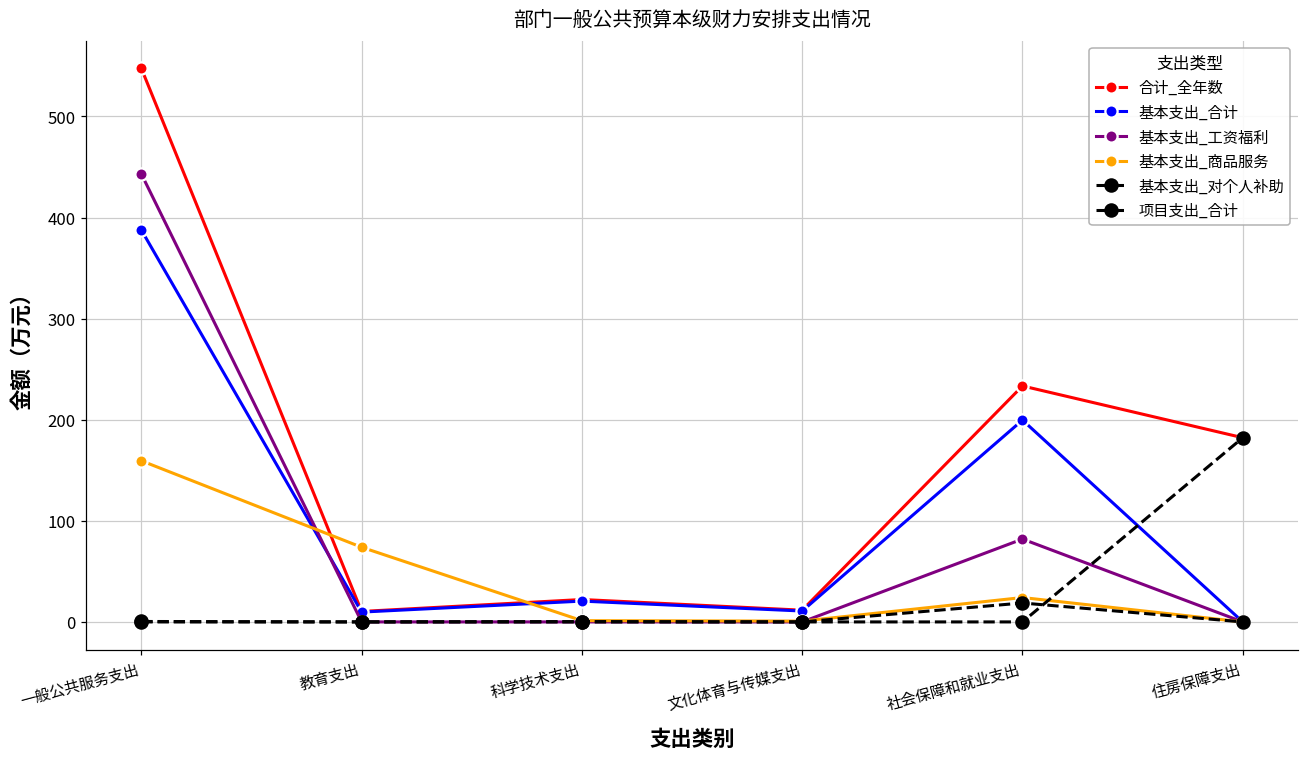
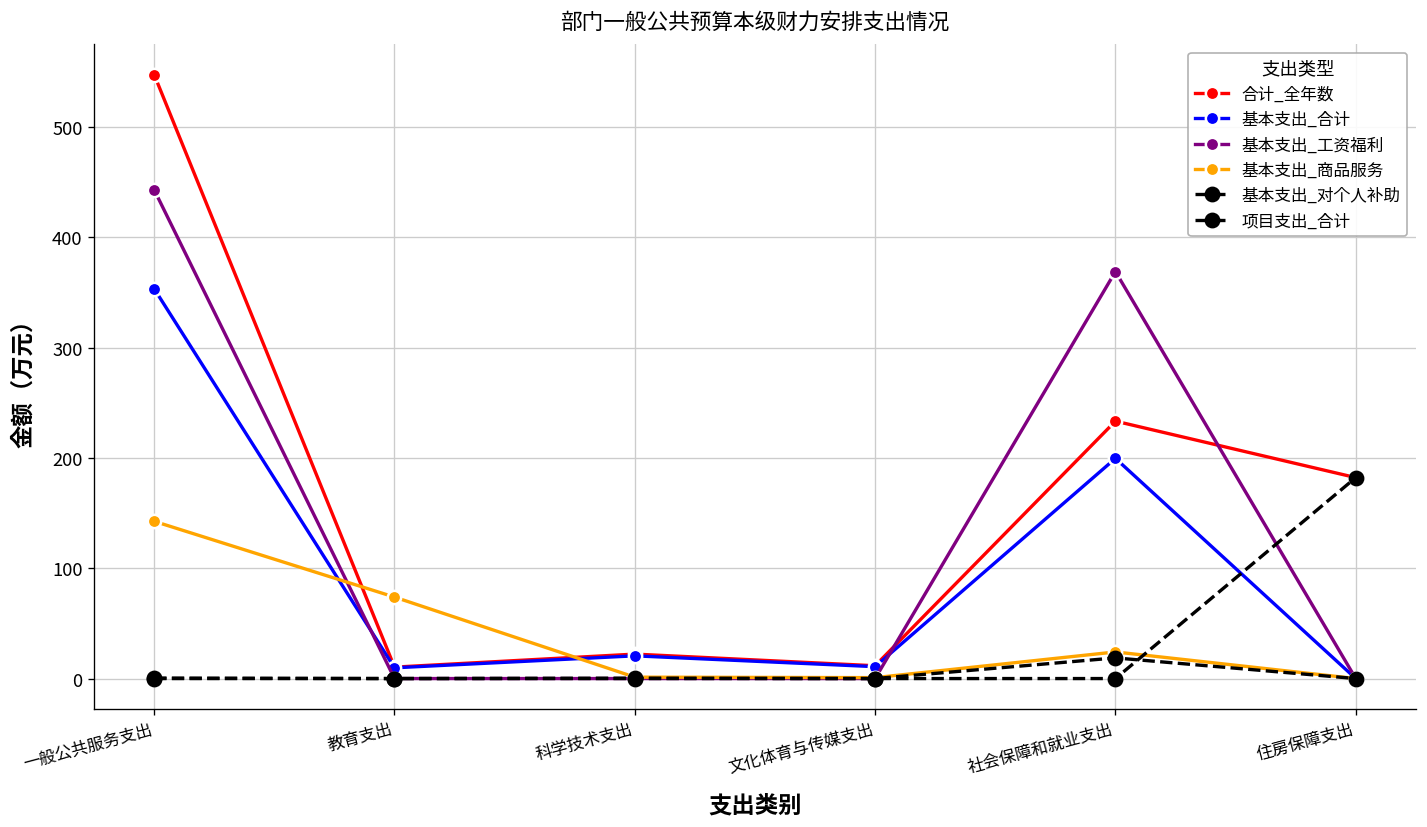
基本支出_合计, 一般公共服务支出: 390 -> 350
基本支出_商品服务, 一般公共服务支出: 160 -> 140
基本支出_工资福利, 社会保障和就业支出: 80 -> 370
